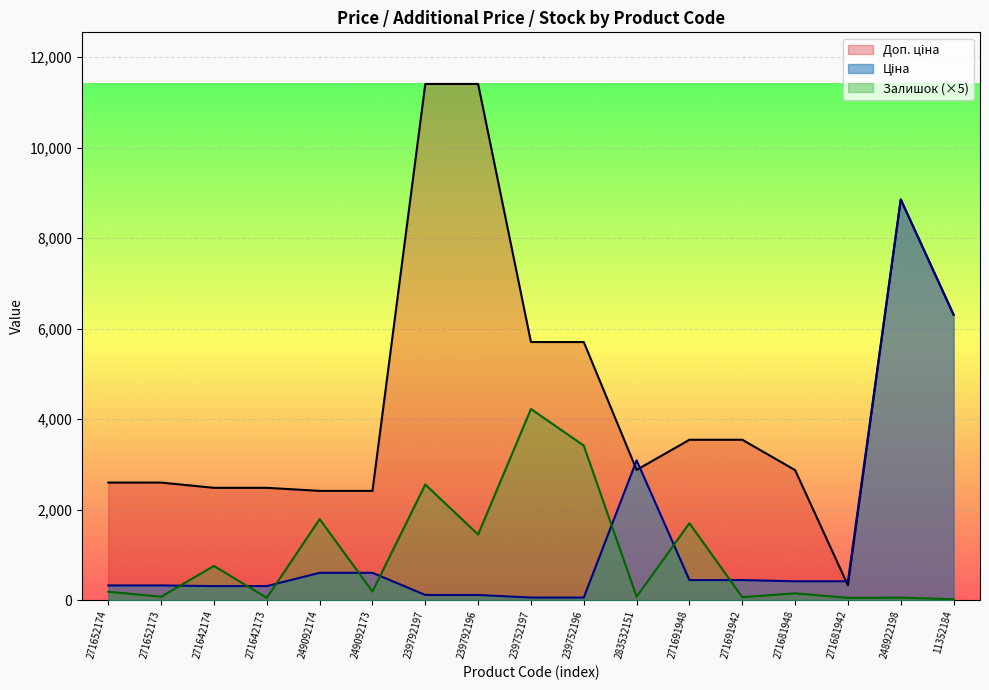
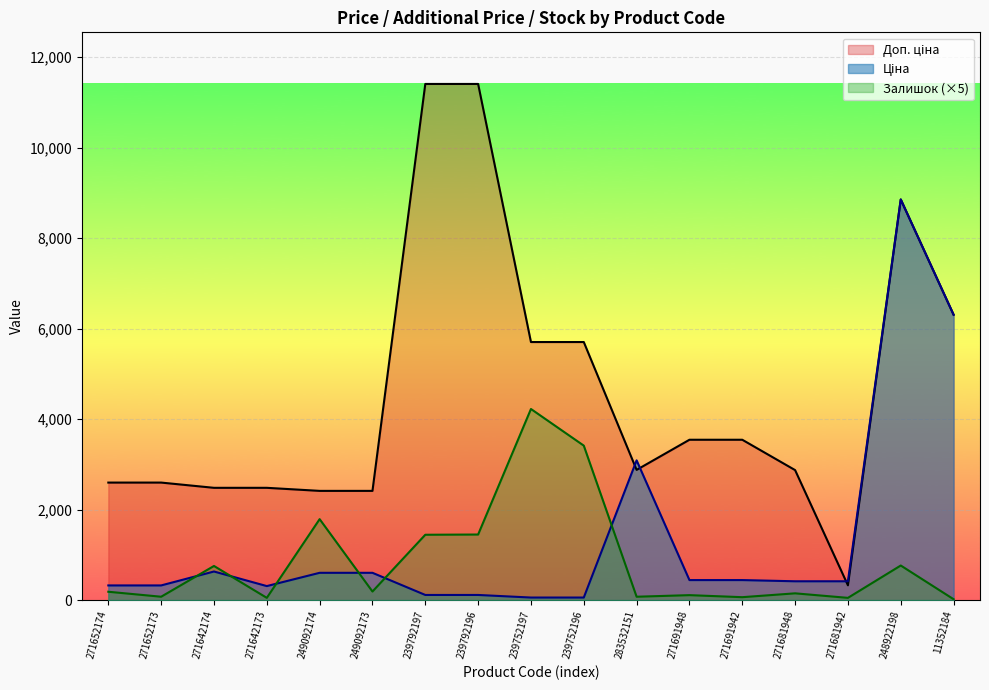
Ціна, 271642174: 300 -> 600
Залишок (×5), 239792197: 2,600 -> 1,400
Залишок (×5), 271691948: 1,700 -> 100
Залишок (×5), 248922198: 100 -> 800
